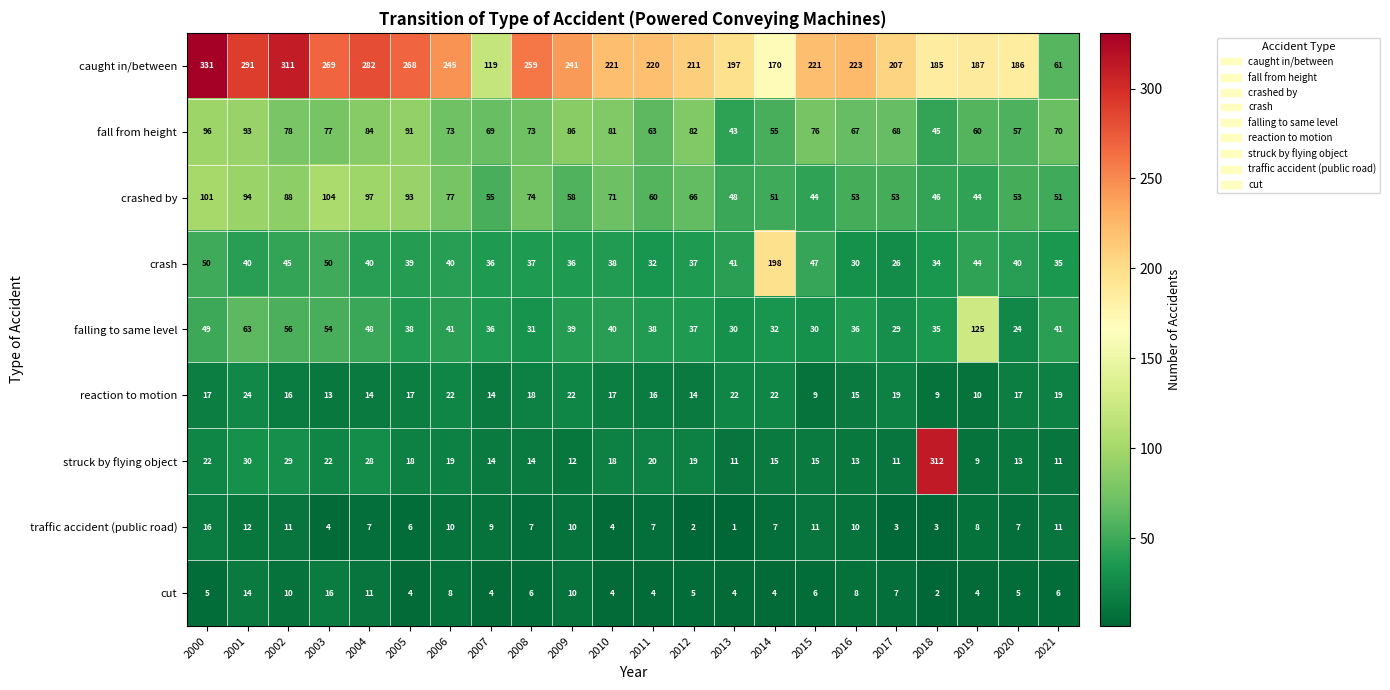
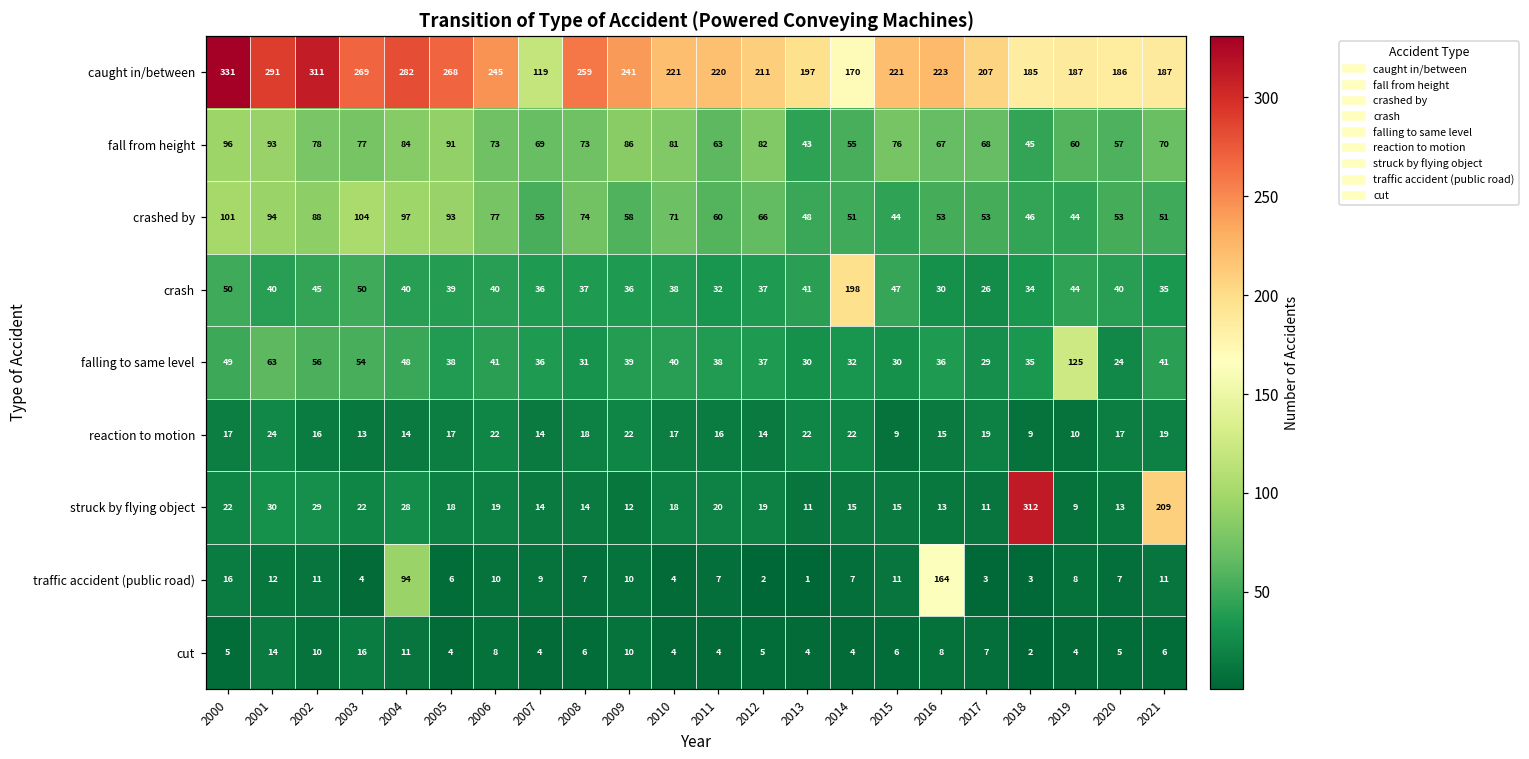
caught in/between, 2021: 61 -> 187
struck by flying object, 2021: 11 -> 209
traffic accident (public road), 2004: 7 -> 94
traffic accident (public road), 2016: 10 -> 164
